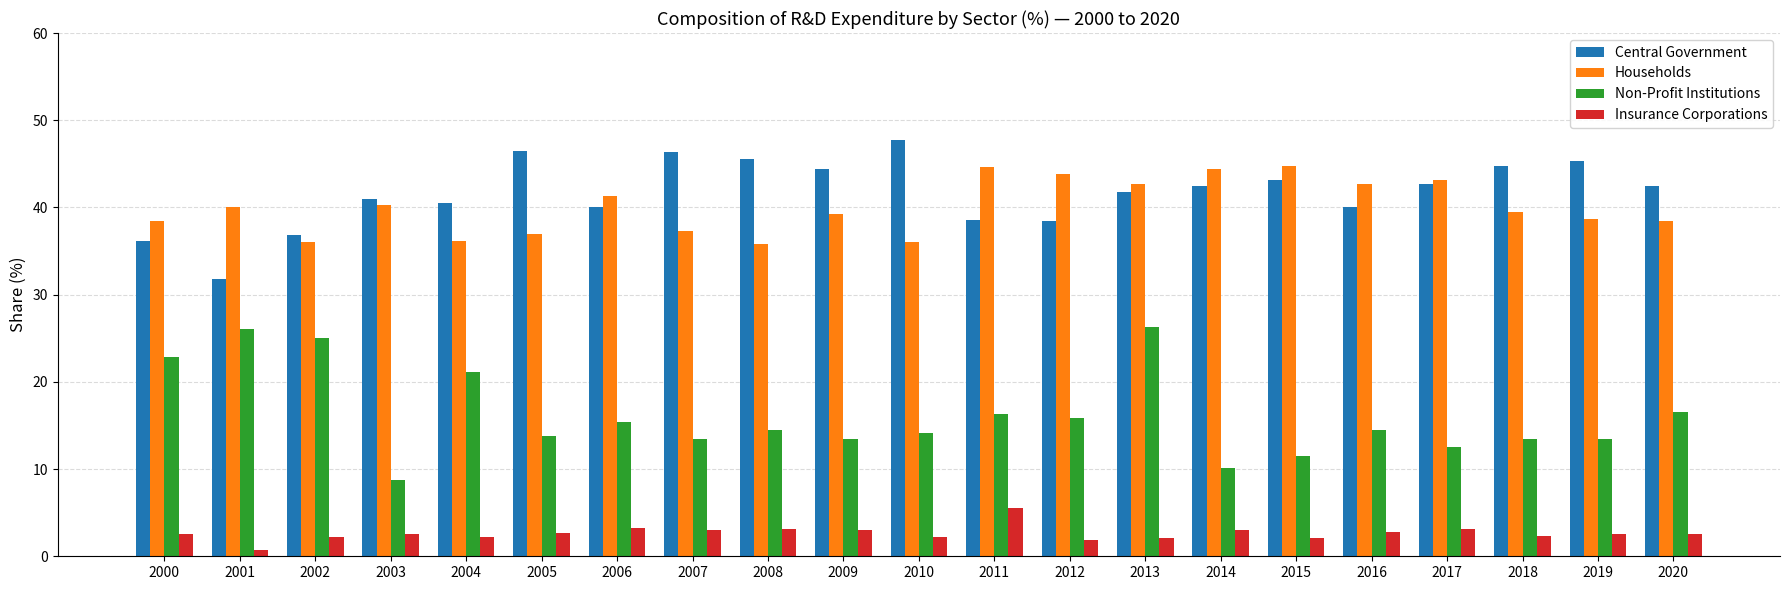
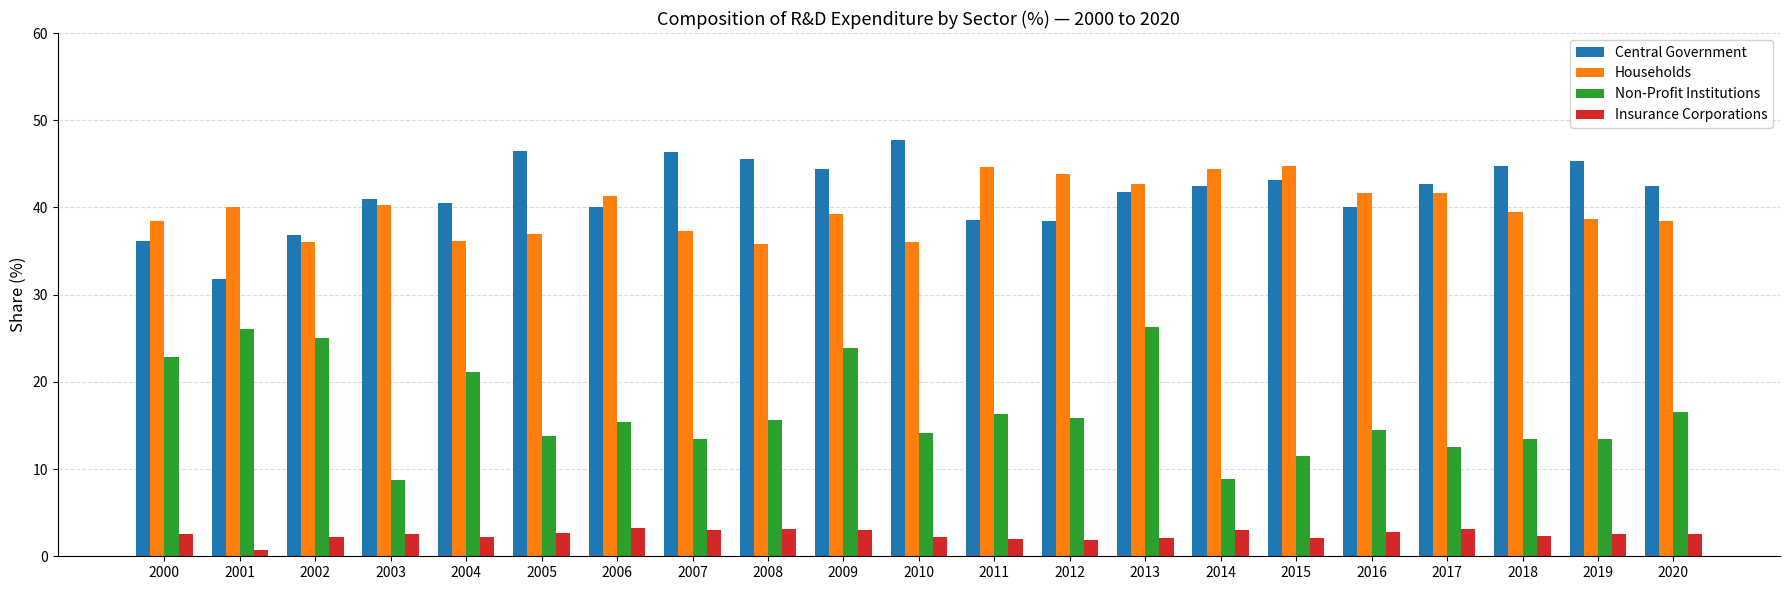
Non-Profit Institutions, 2008: 15 -> 16
Non-Profit Institutions, 2009: 13 -> 24
Insurance Corporations, 2011: 6 -> 2
Non-Profit Institutions, 2014: 10 -> 9
Households, 2016: 43 -> 42
Households, 2017: 43 -> 42
